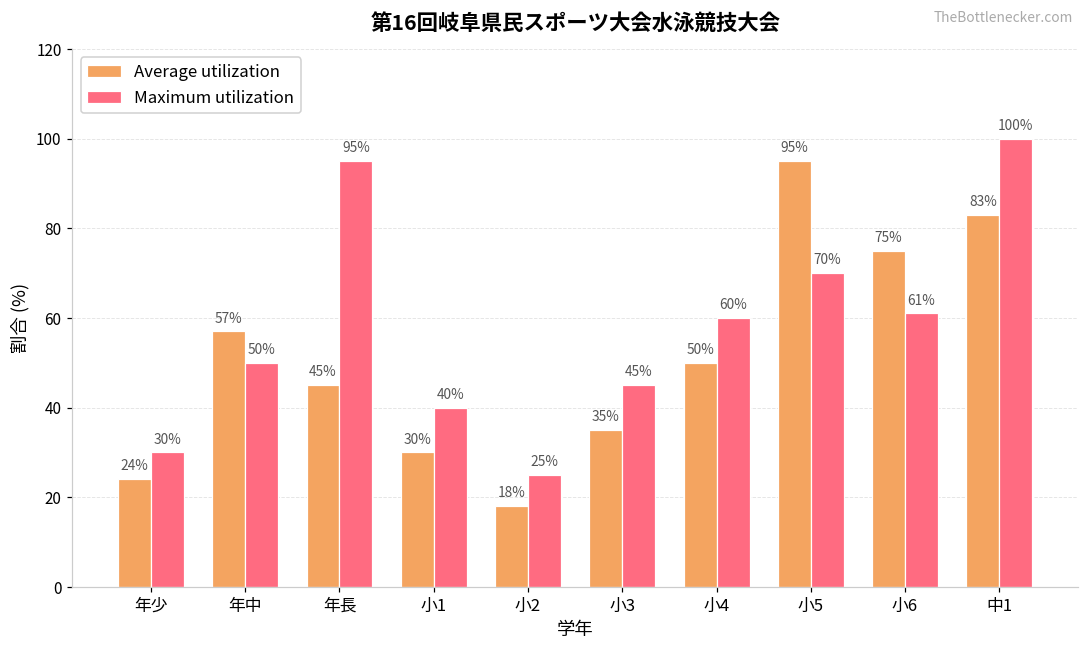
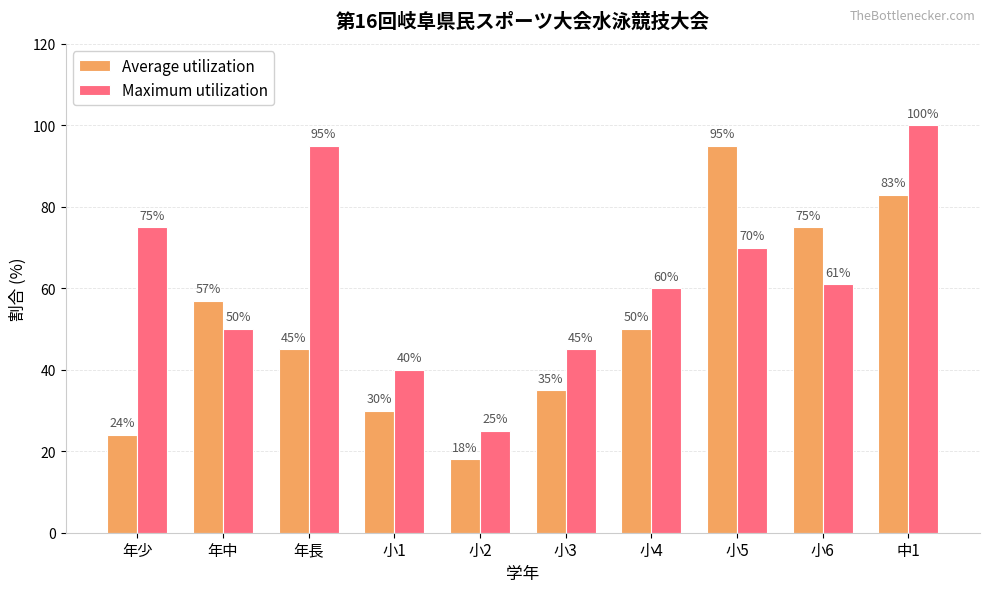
Maximum utilization, 年少: 30% -> 75%
